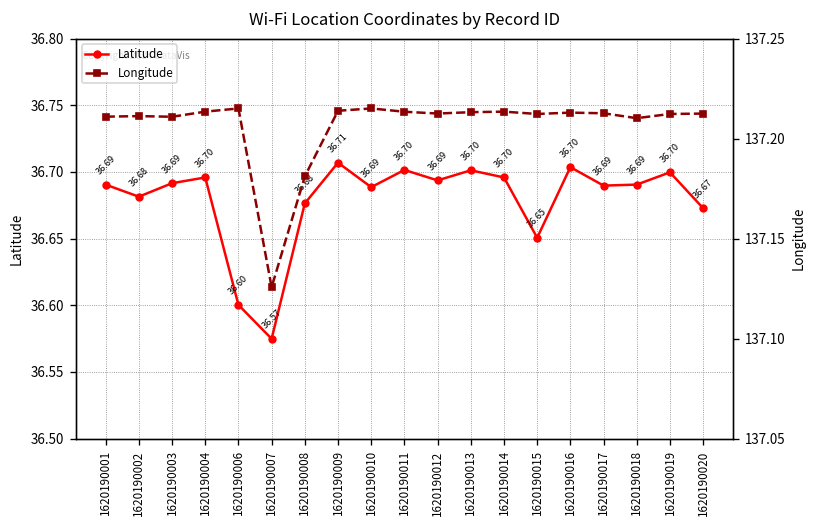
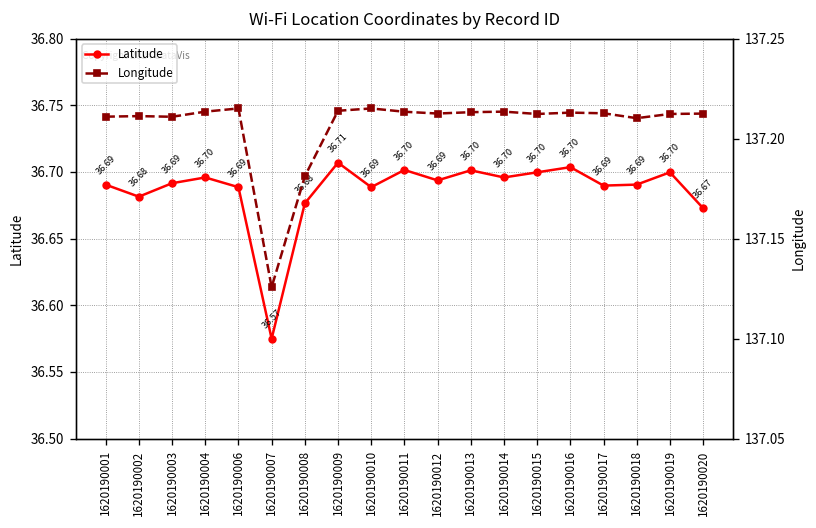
Latitude, 1620190006: 36.60 -> 36.69
Latitude, 1620190015: 36.65 -> 36.70
